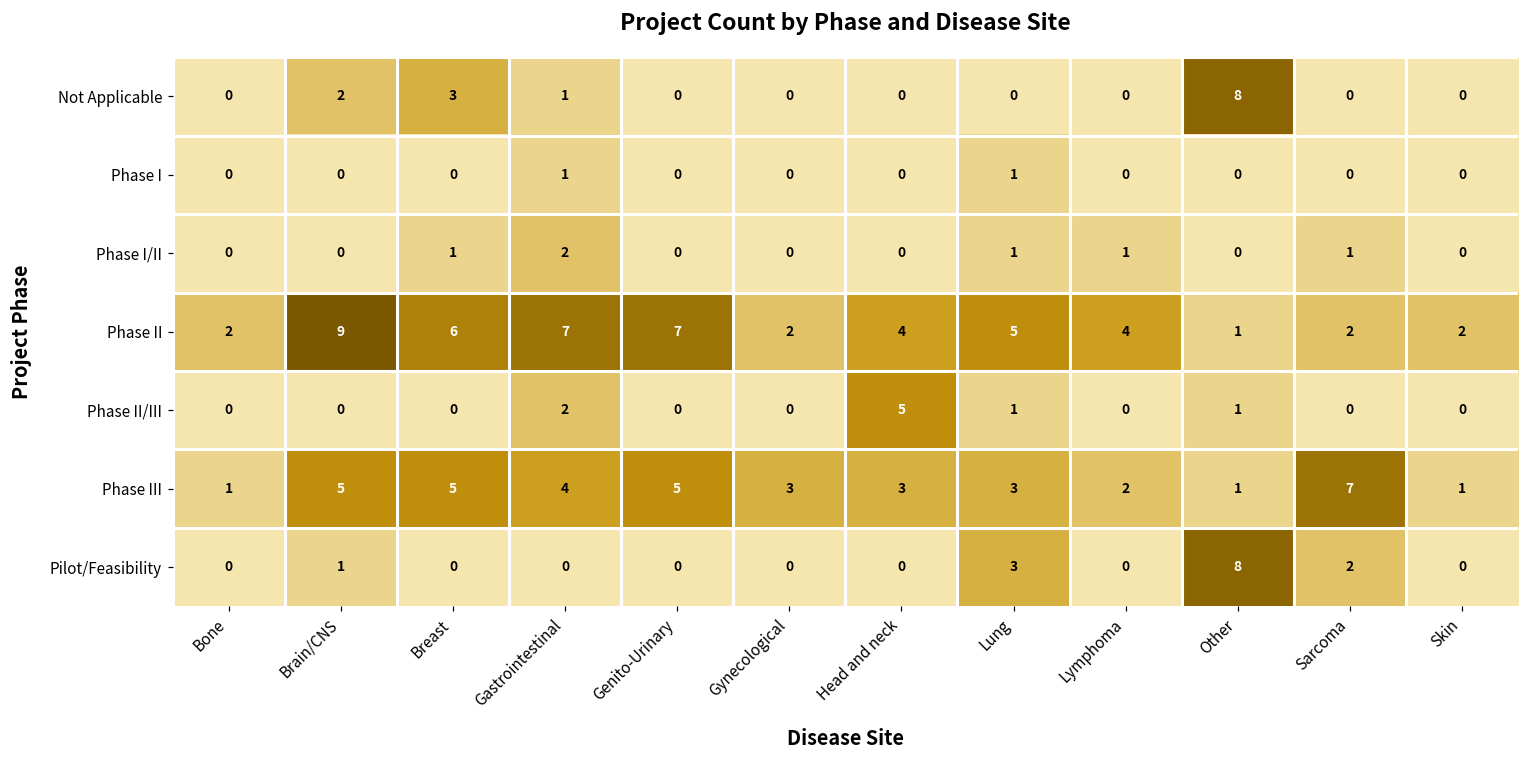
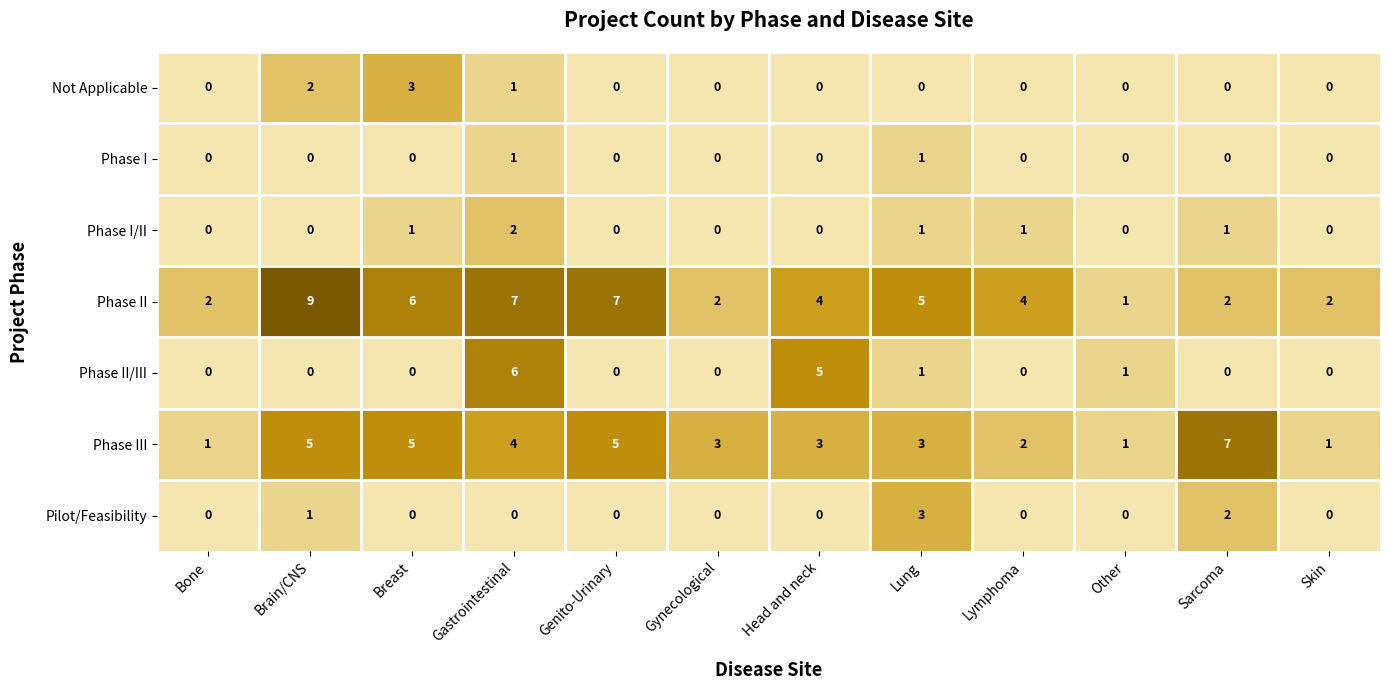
Not Applicable, Other: 8 -> 0
Phase II/III, Gastrointestinal: 2 -> 6
Pilot/Feasibility, Other: 8 -> 0
